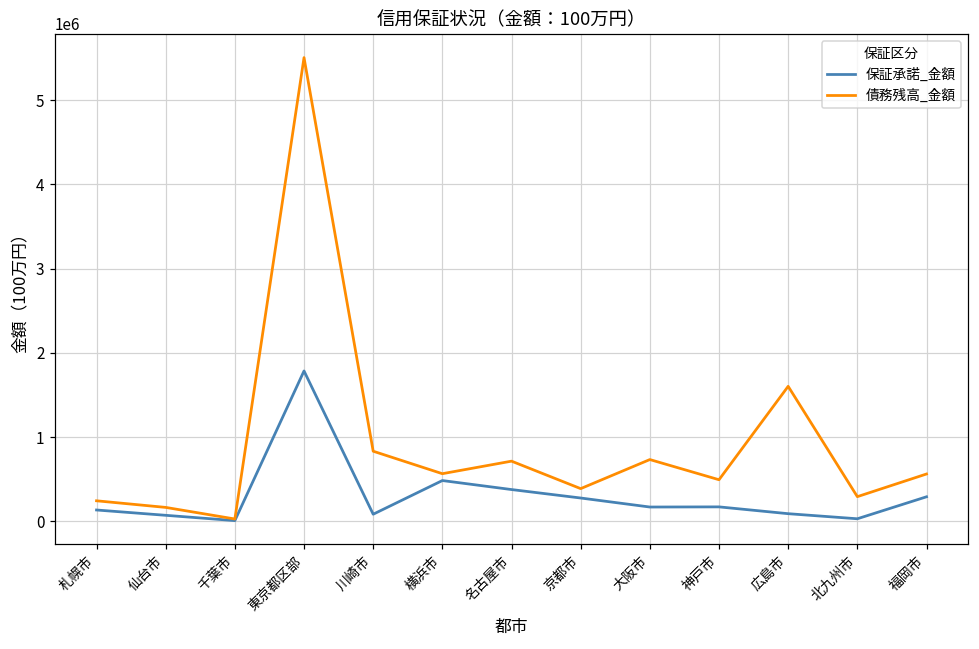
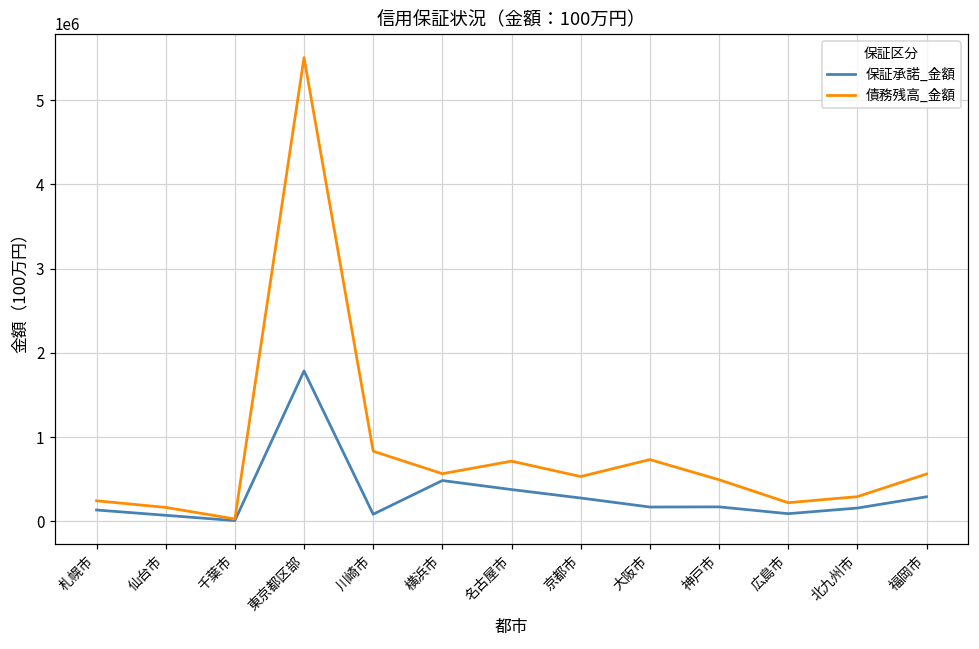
債務残高_金額, 京都市: 400000 -> 500000
債務残高_金額, 広島市: 1600000 -> 200000
保証承諾_金額, 北九州市: 0 -> 200000
